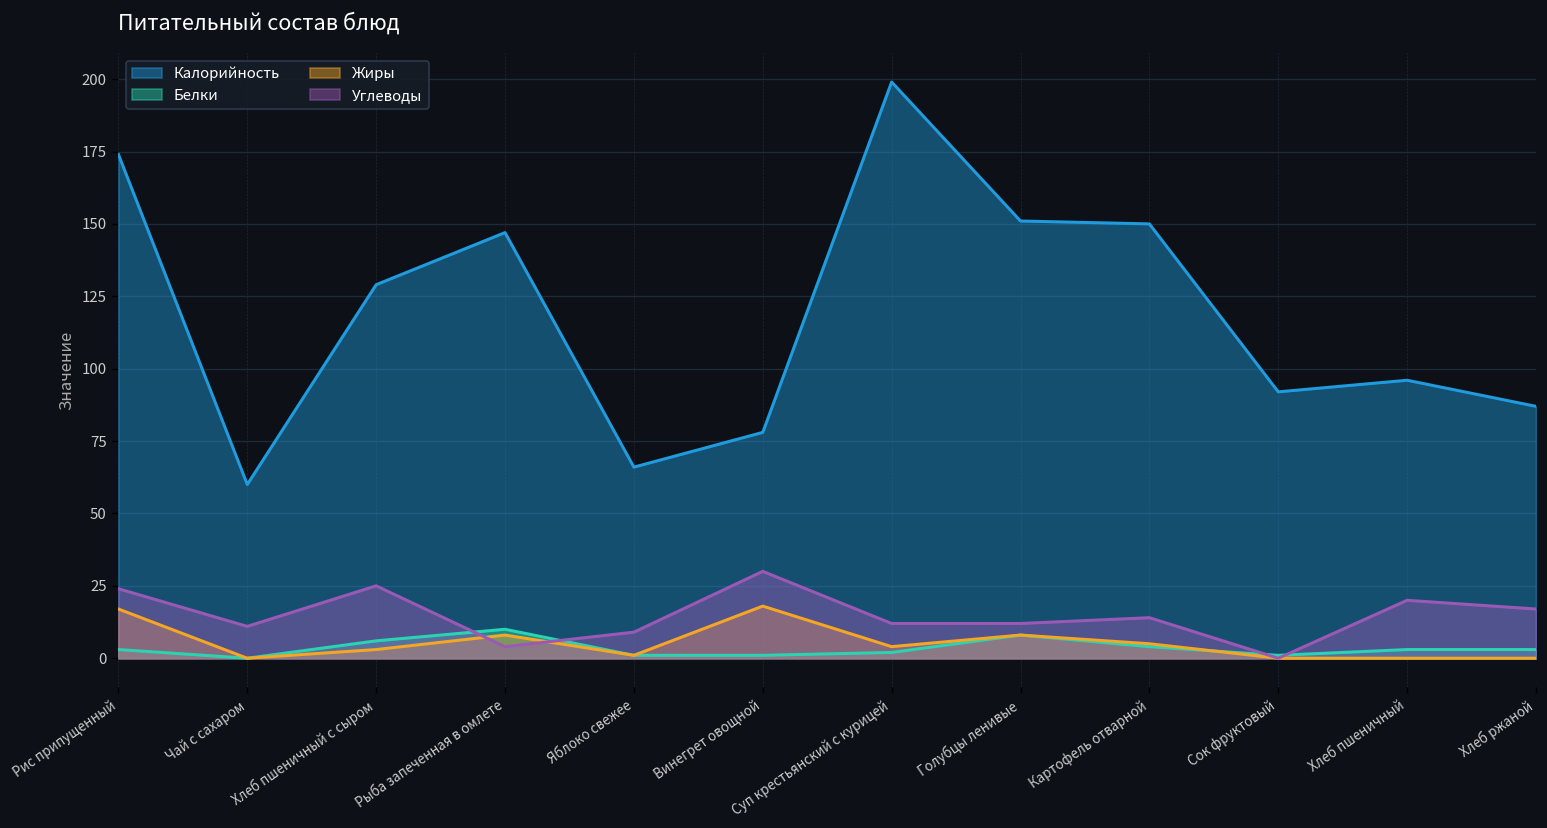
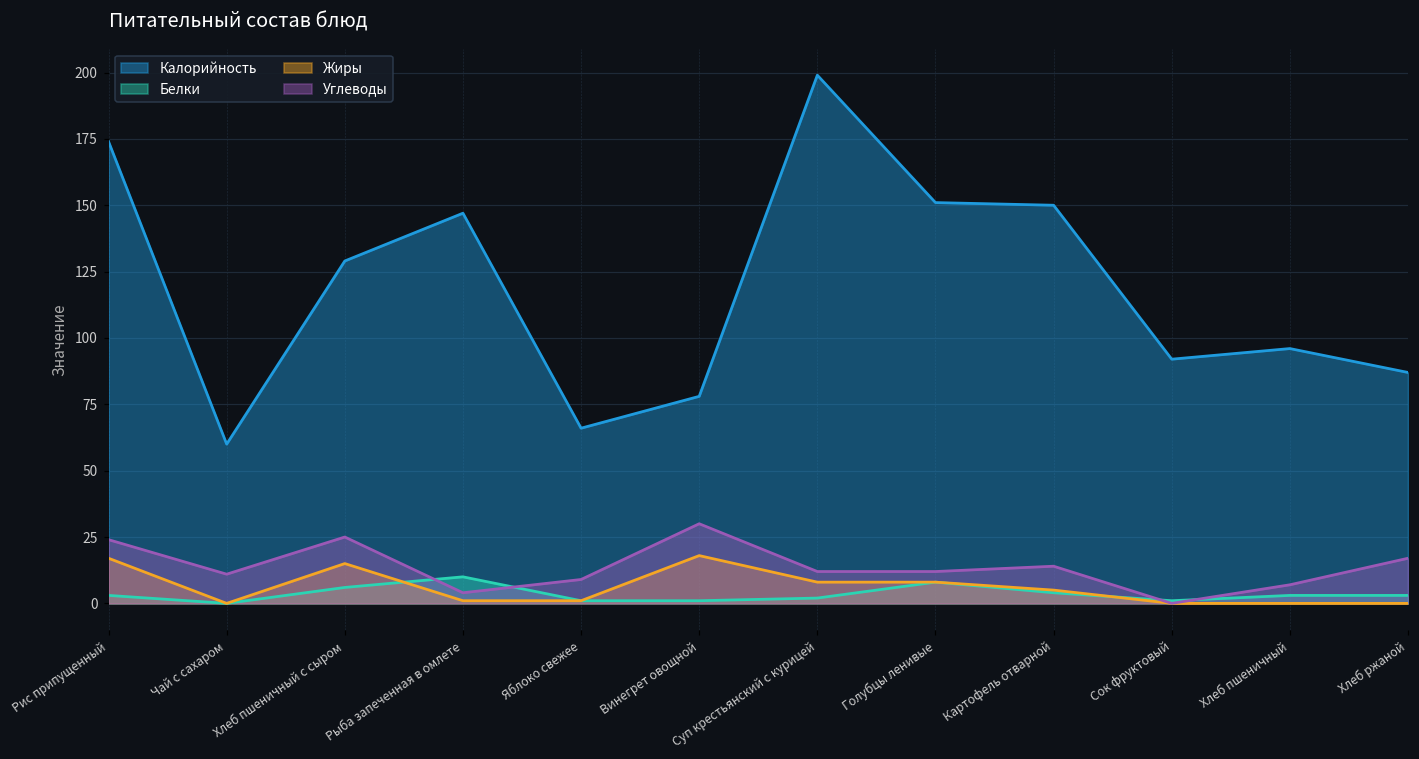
Жиры, Хлеб пшеничный с сыром: 3 -> 15
Жиры, Рыба запеченная в омлете: 8 -> 1
Жиры, Суп крестьянский с курицей: 4 -> 8
Углеводы, Хлеб пшеничный: 20 -> 7
